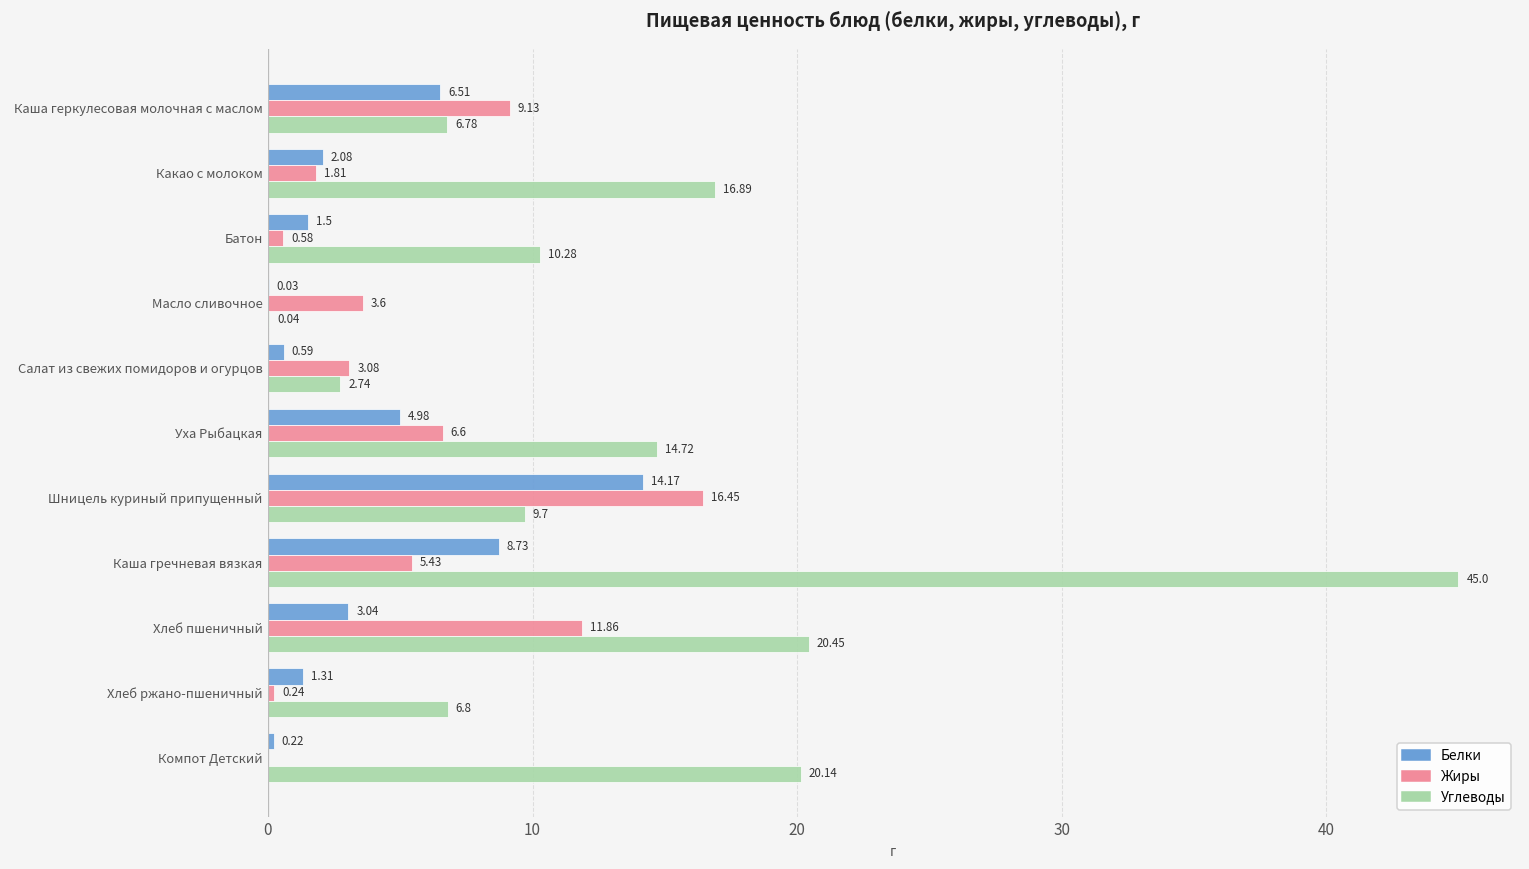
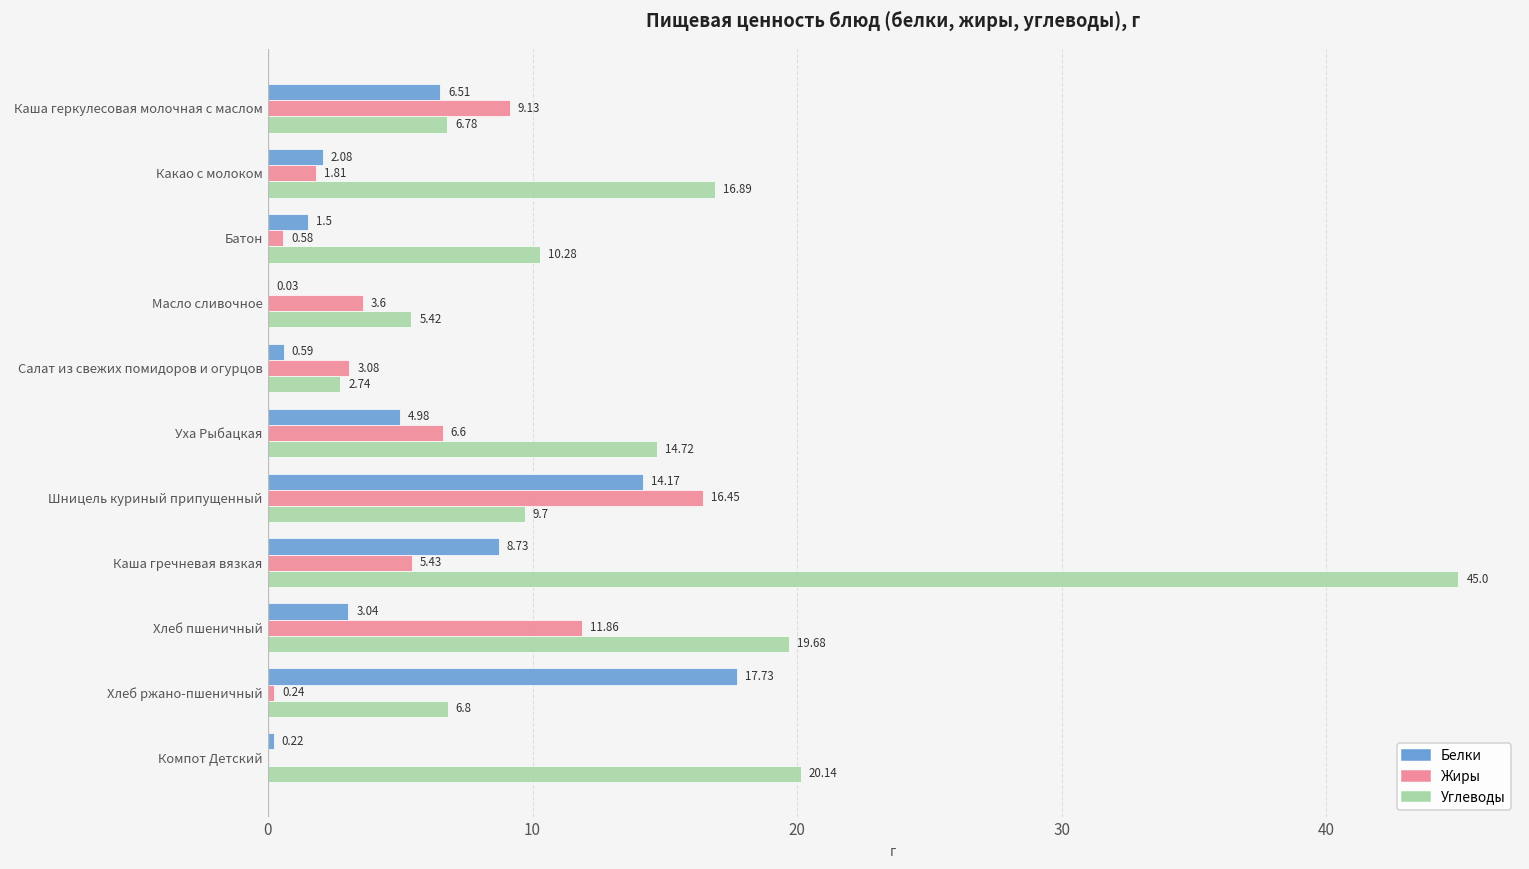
Углеводы, Масло сливочное: 0.04 -> 5.42
Углеводы, Хлеб пшеничный: 20.45 -> 19.68
Белки, Хлеб ржано-пшеничный: 1.31 -> 17.73
